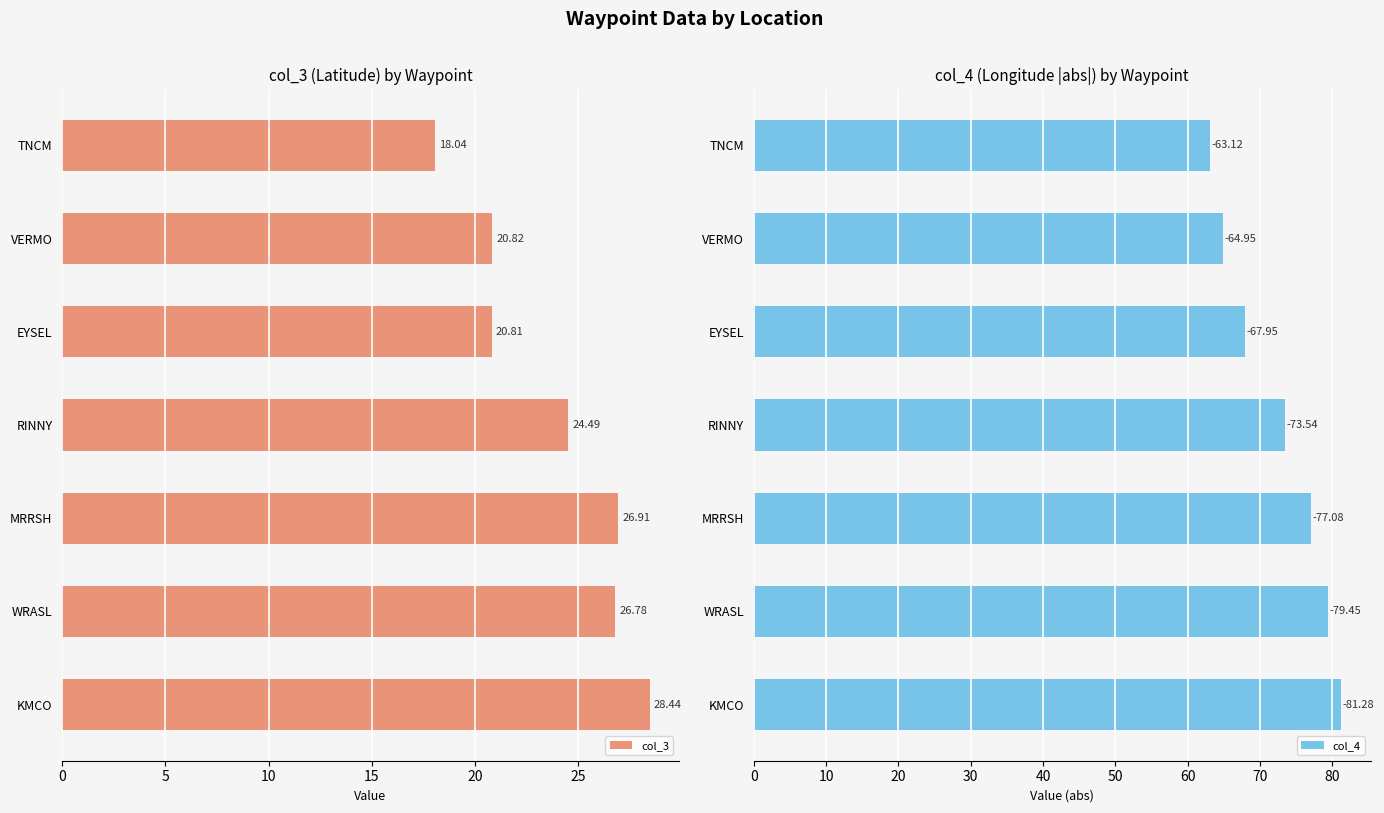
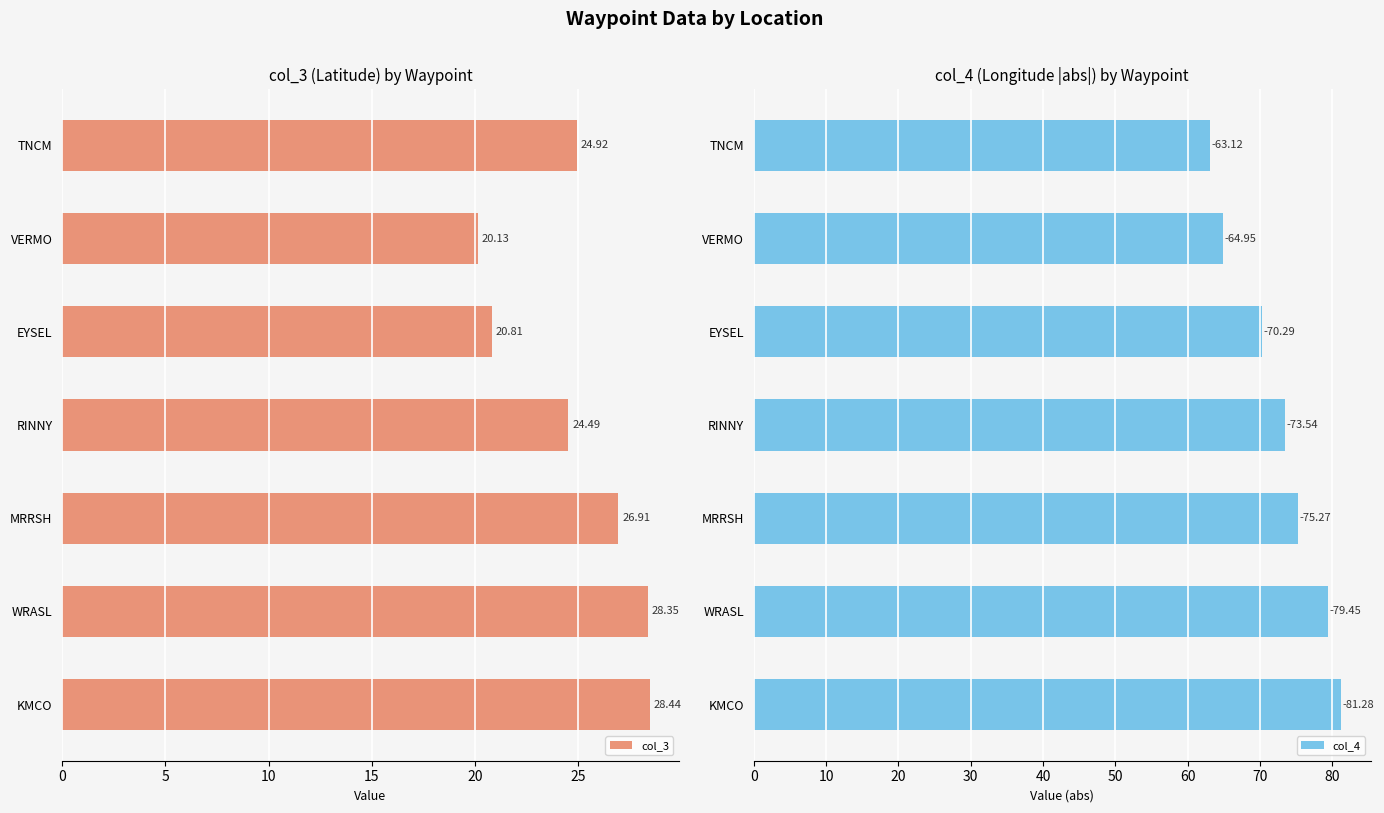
col_3 (Latitude) by Waypoint, TNCM: 18.04 -> 24.92
col_3 (Latitude) by Waypoint, VERMO: 20.82 -> 20.13
col_3 (Latitude) by Waypoint, WRASL: 26.78 -> 28.35
col_4 (Longitude |abs|) by Waypoint, EYSEL: -67.95 -> -70.29
col_4 (Longitude |abs|) by Waypoint, MRRSH: -77.08 -> -75.27
